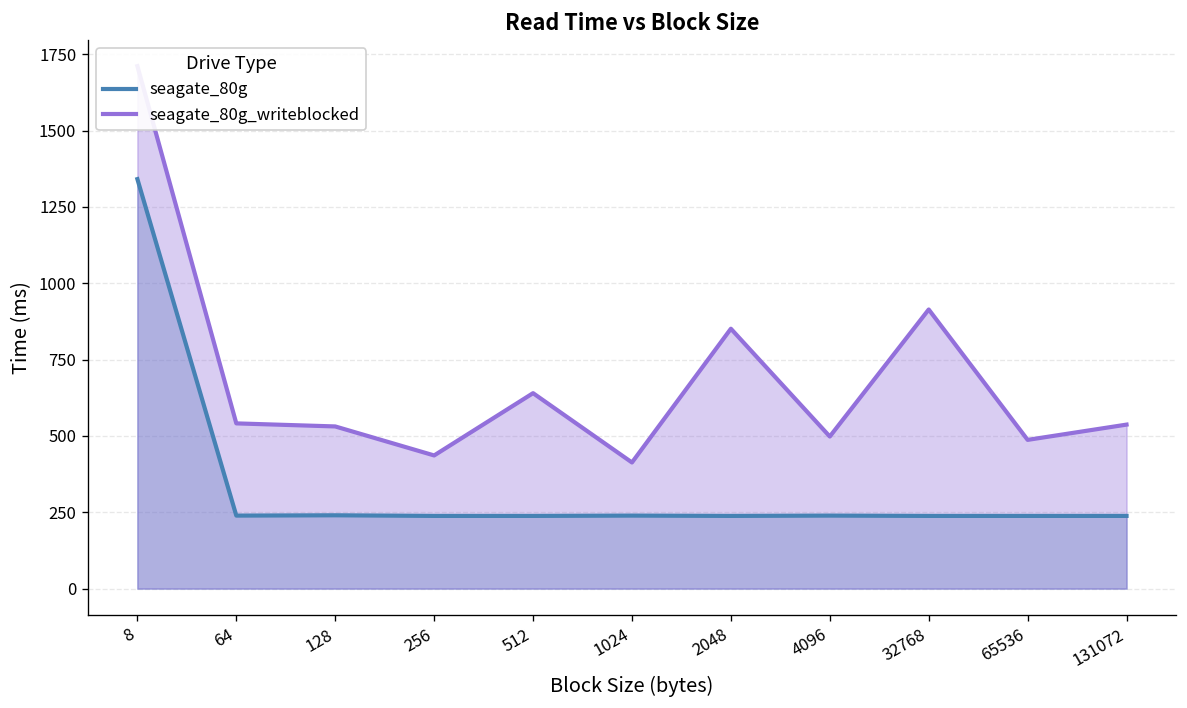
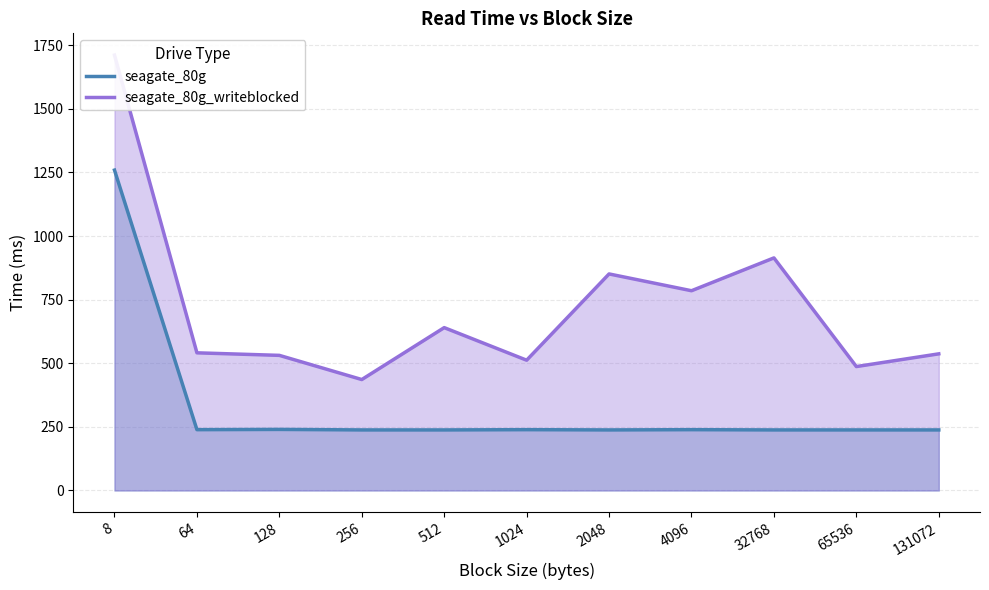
seagate_80g, 8: 1340 -> 1260
seagate_80g_writeblocked, 1024: 410 -> 510
seagate_80g_writeblocked, 4096: 500 -> 790
